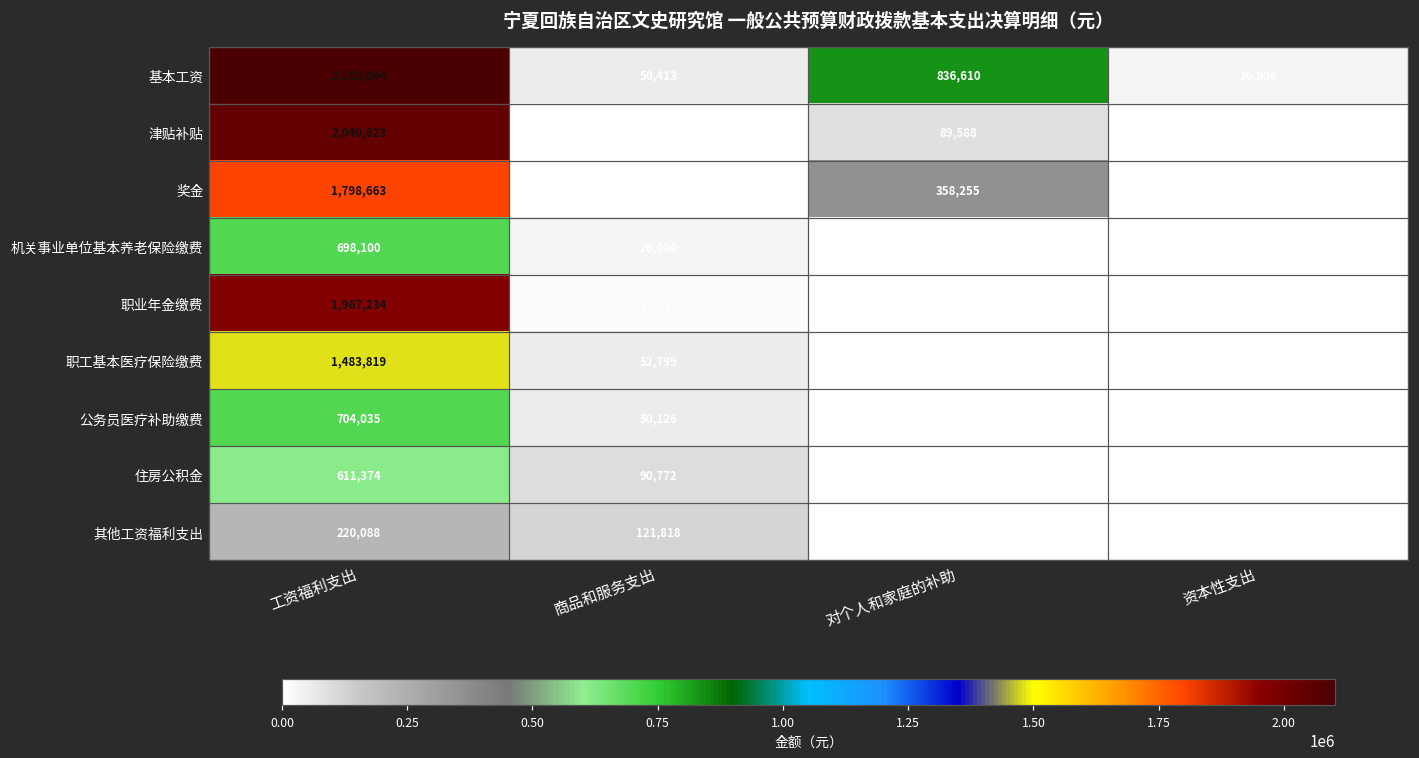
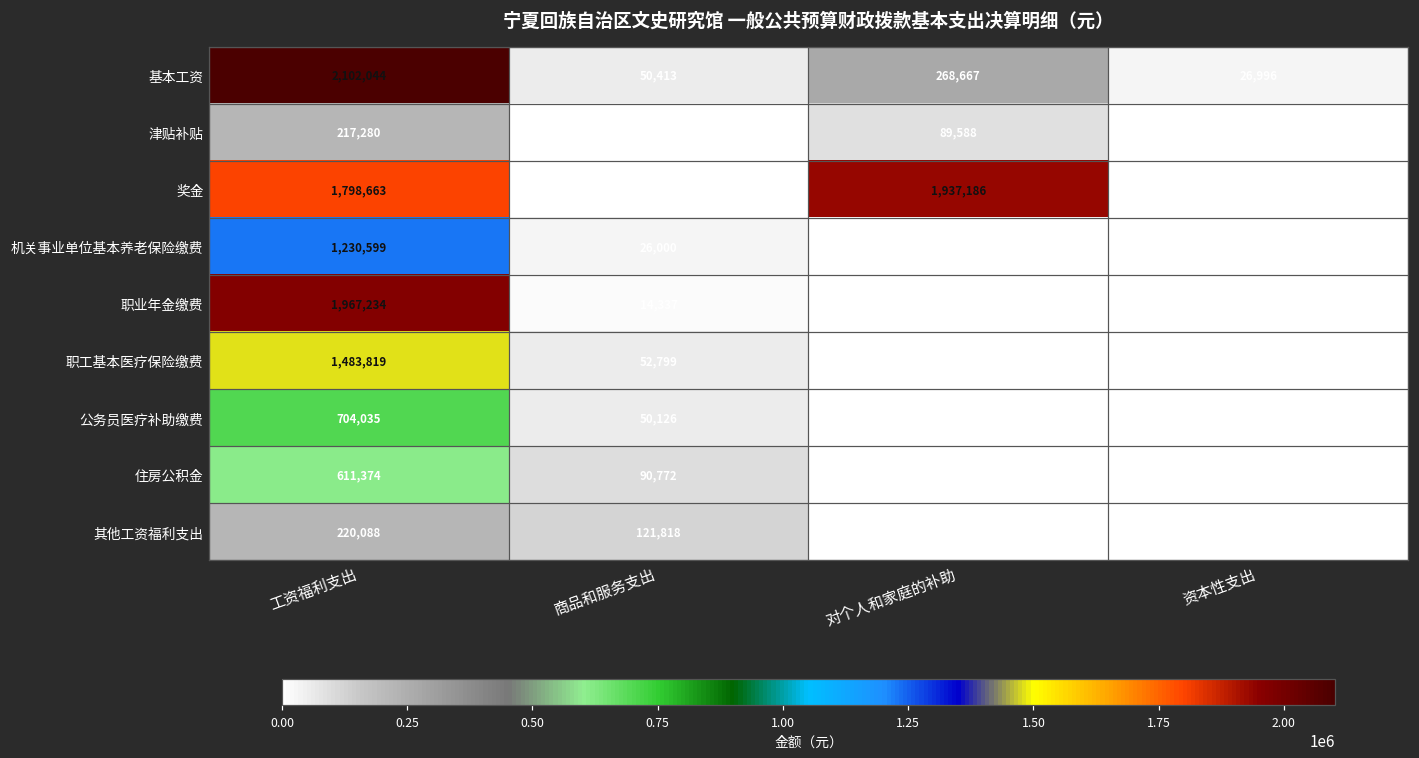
基本工资, 对个人和家庭的补助: 836,610 -> 268,667
津贴补贴, 工资福利支出: 2,040,623 -> 217,280
奖金, 对个人和家庭的补助: 358,255 -> 1,937,186
机关事业单位基本养老保险缴费, 工资福利支出: 698,100 -> 1,230,599
